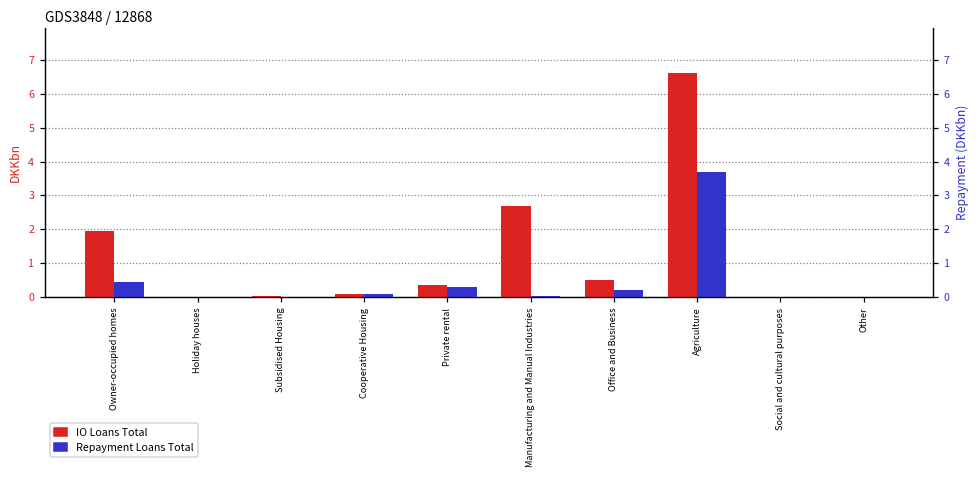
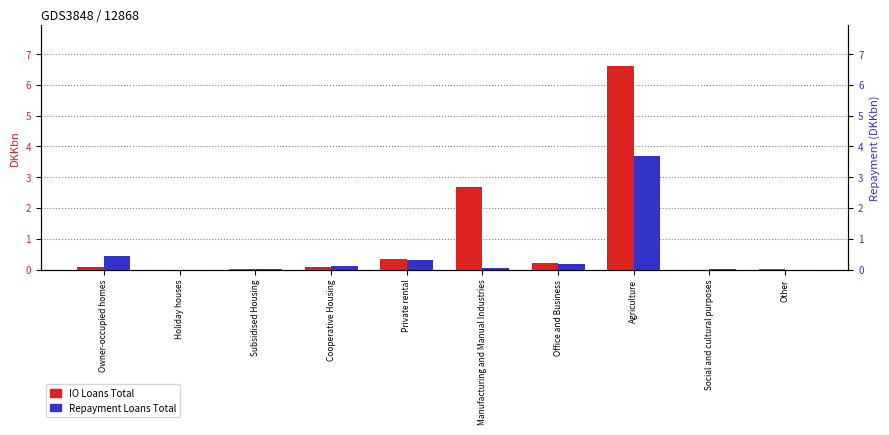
IO Loans Total, Owner-occupied homes: 1.9 -> 0.1
IO Loans Total, Office and Business: 0.5 -> 0.2
